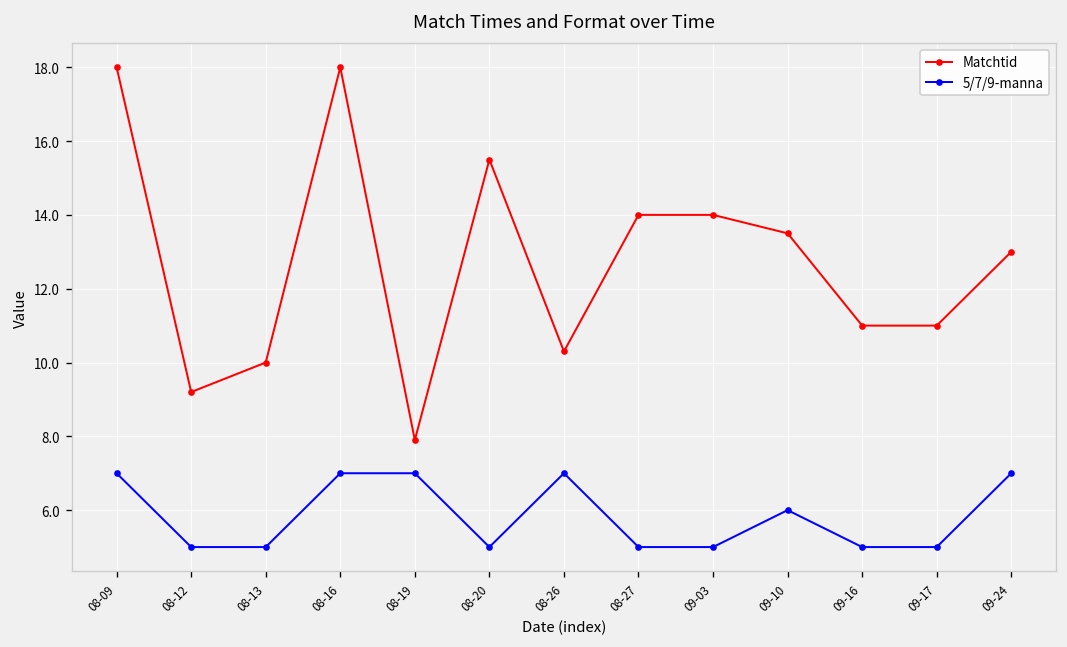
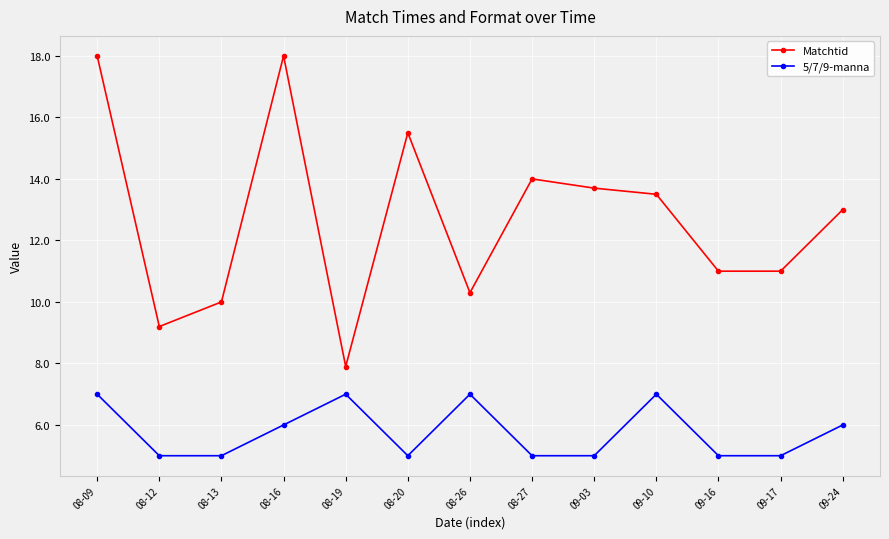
5/7/9-manna, 08-16: 7 -> 6
Matchtid, 09-03: 14.0 -> 13.7
5/7/9-manna, 09-10: 6 -> 7
5/7/9-manna, 09-24: 7 -> 6
